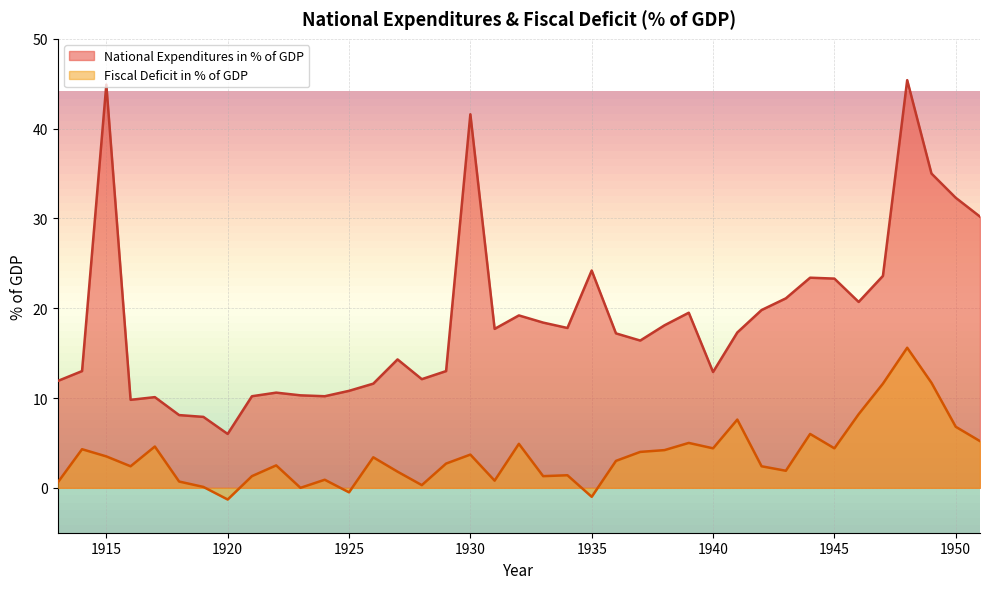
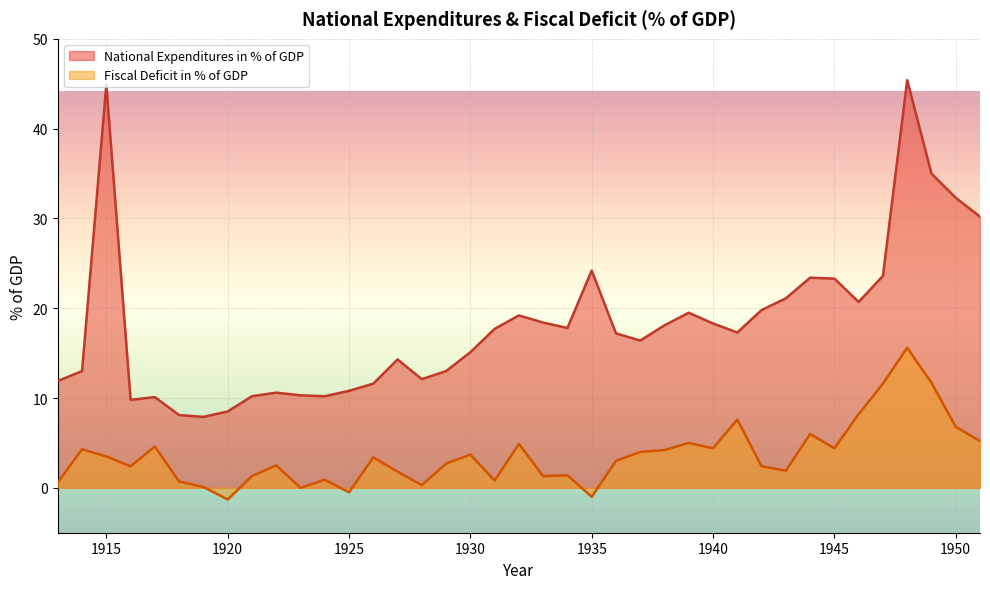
National Expenditures in % of GDP, 1920: 6 -> 9
National Expenditures in % of GDP, 1930: 42 -> 15
National Expenditures in % of GDP, 1940: 13 -> 18
